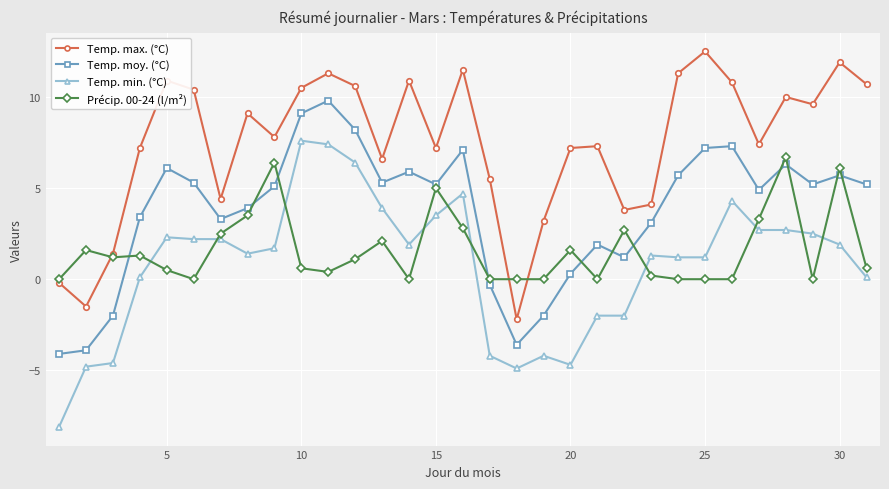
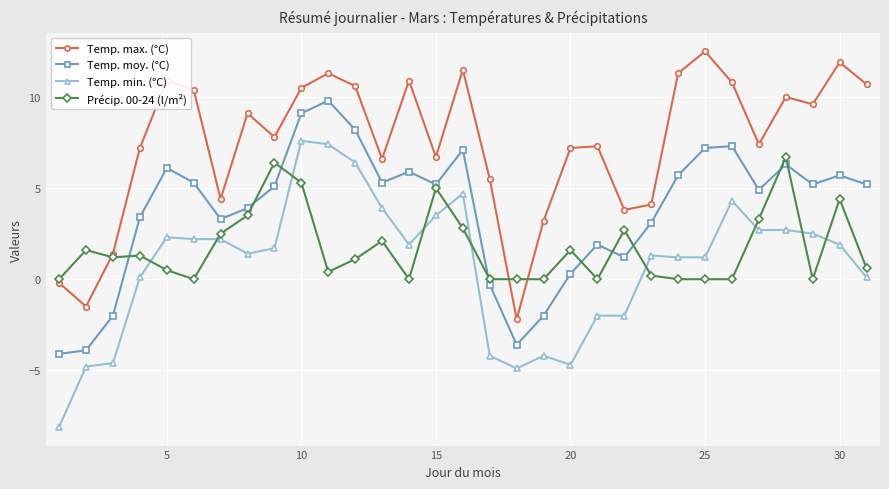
Précip. 00-24 (l/m²), 10: 0.6 -> 5.3
Temp. max. (°C), 15: 7.2 -> 6.7
Précip. 00-24 (l/m²), 30: 6.1 -> 4.4
